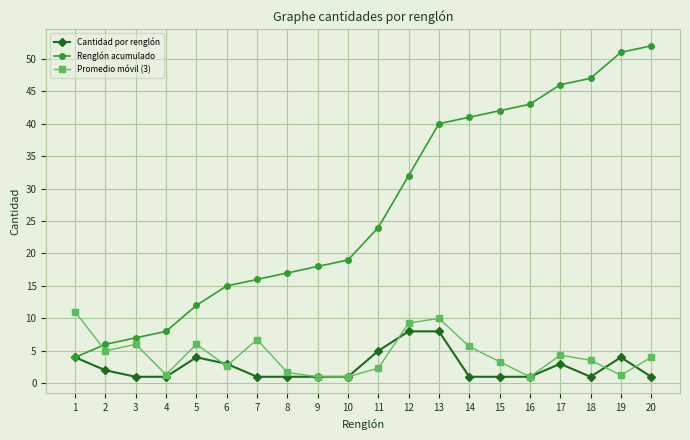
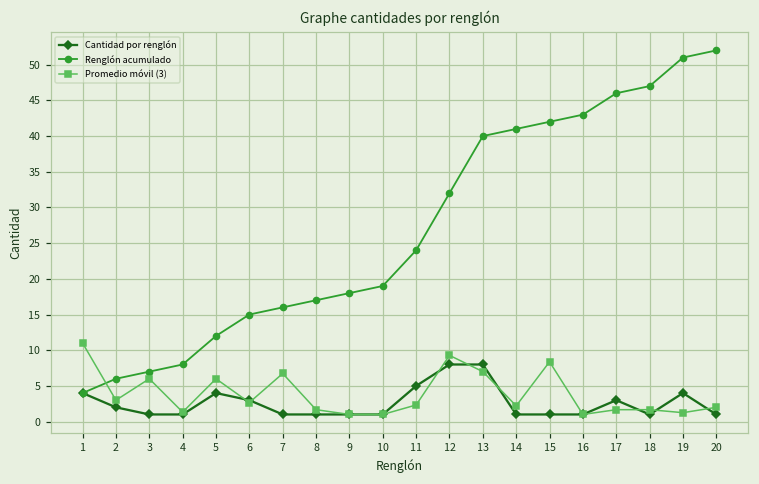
Promedio móvil (3), 2: 5 -> 3
Promedio móvil (3), 13: 10 -> 7
Promedio móvil (3), 14: 6 -> 2
Promedio móvil (3), 15: 3 -> 8
Promedio móvil (3), 17: 4 -> 2
Promedio móvil (3), 18: 4 -> 2
Promedio móvil (3), 20: 4 -> 2
